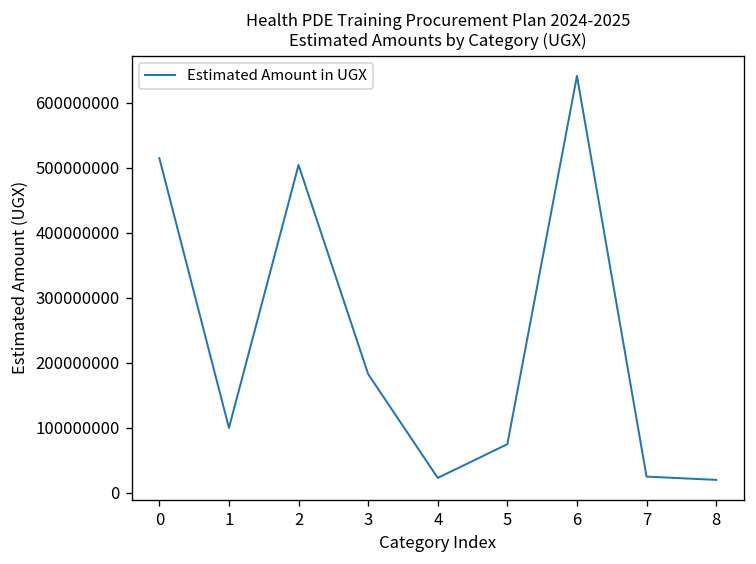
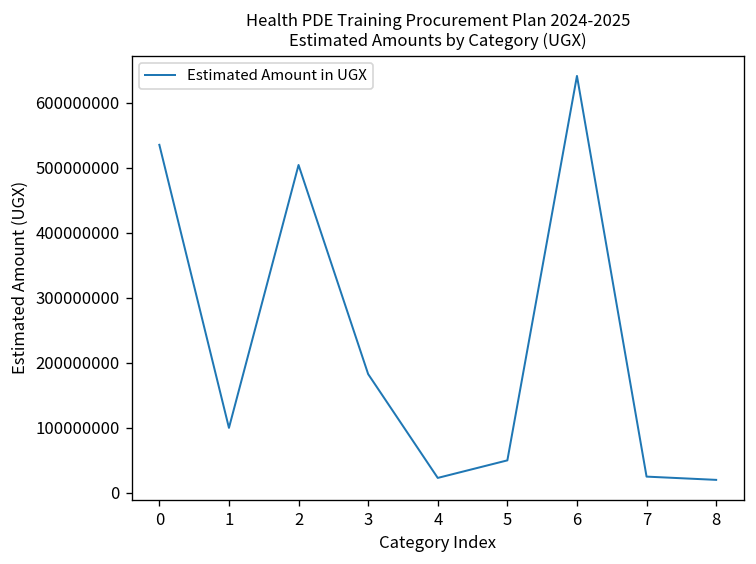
0: 520000000 -> 540000000
5: 70000000 -> 50000000
